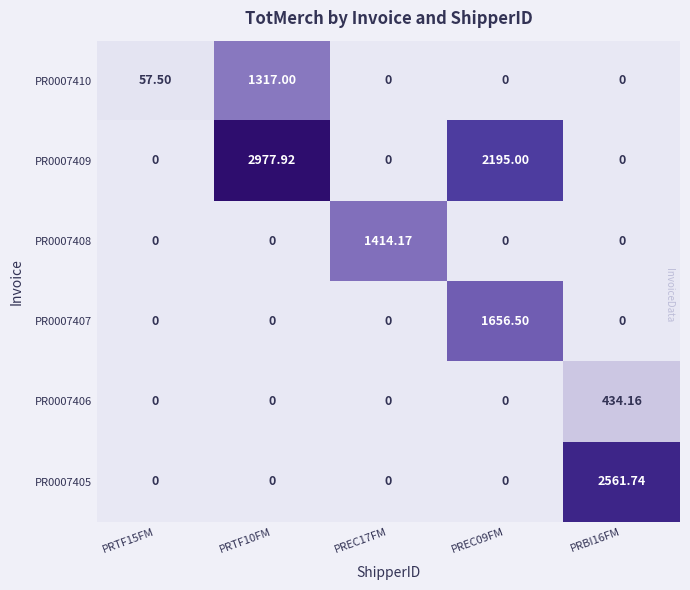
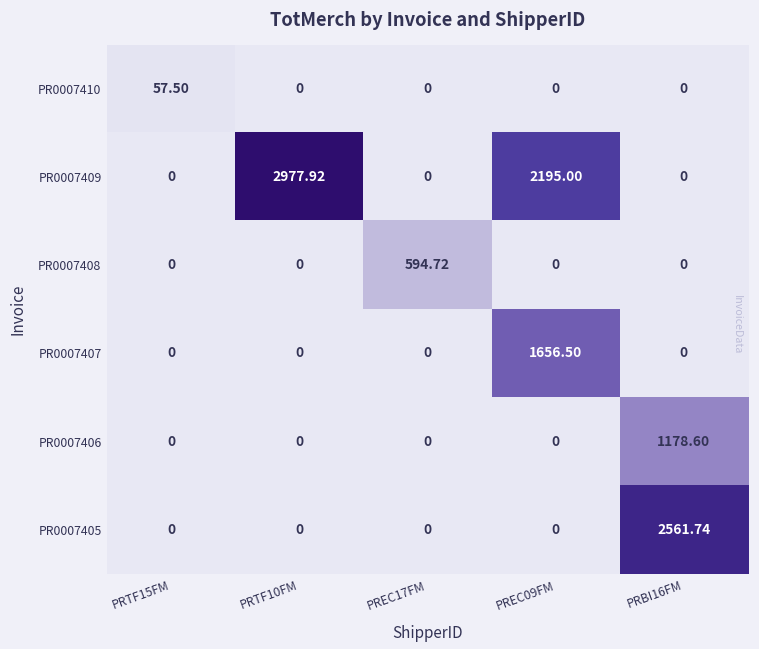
PR0007410, PRTF10FM: 1317.00 -> 0
PR0007408, PREC17FM: 1414.17 -> 594.72
PR0007406, PRBI16FM: 434.16 -> 1178.60
